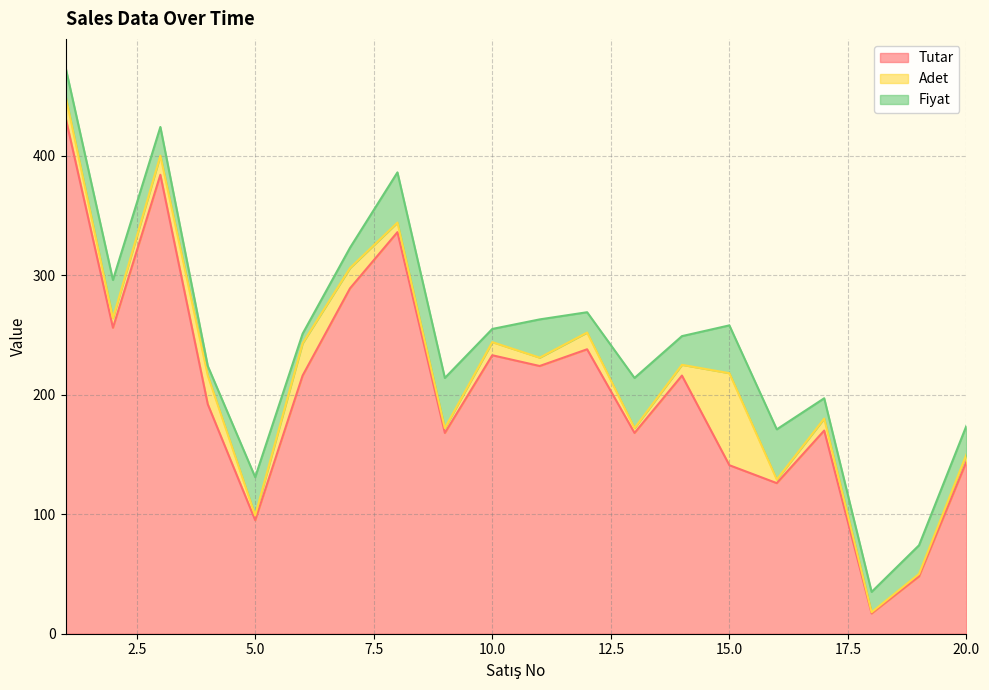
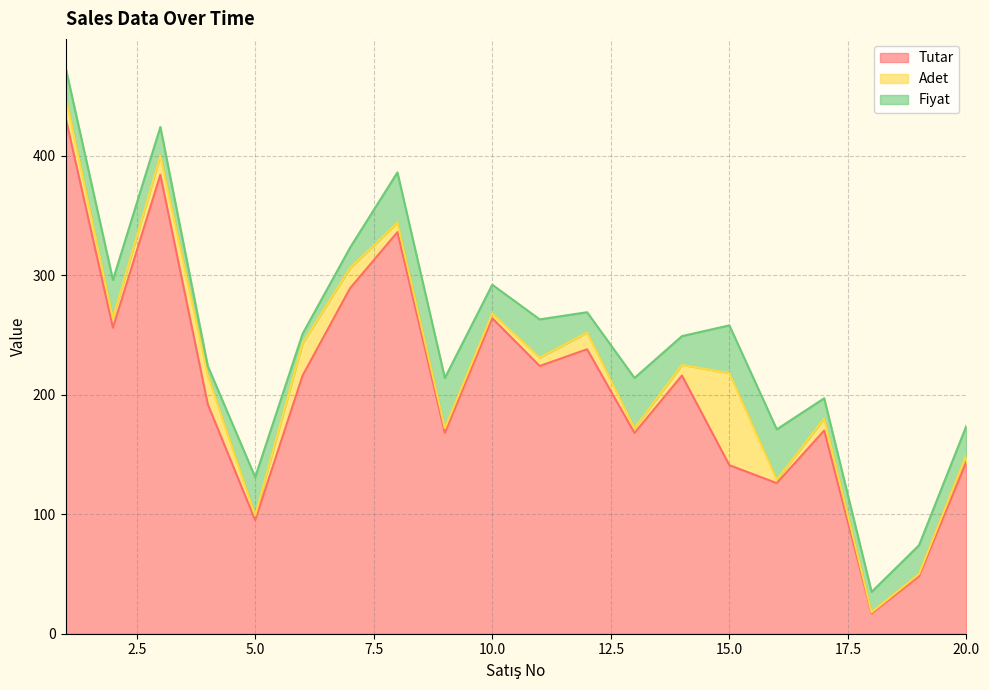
Tutar, 10.0: 233 -> 264
Adet, 10.0: 11 -> 4
Fiyat, 10.0: 11 -> 24
